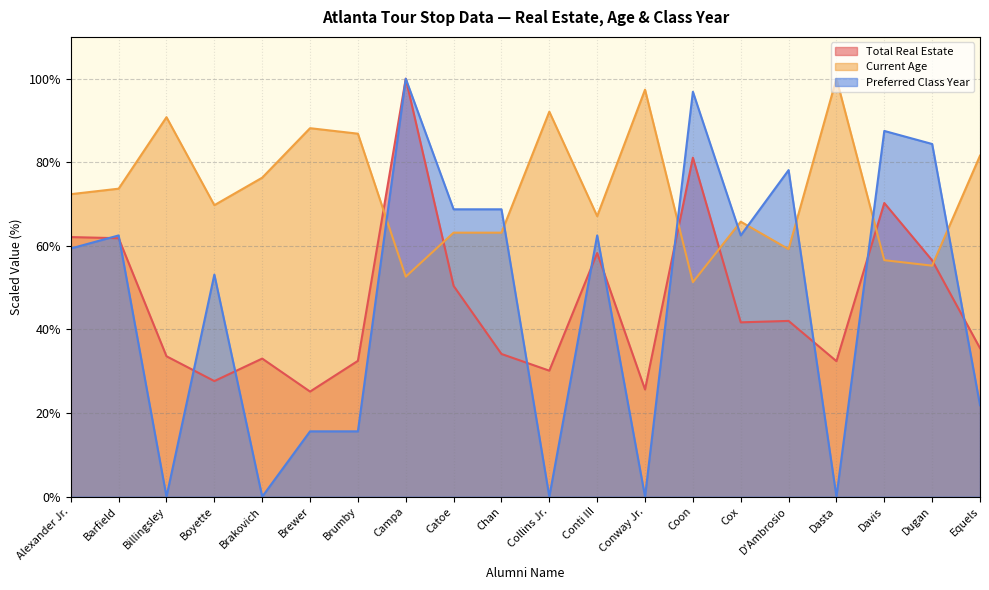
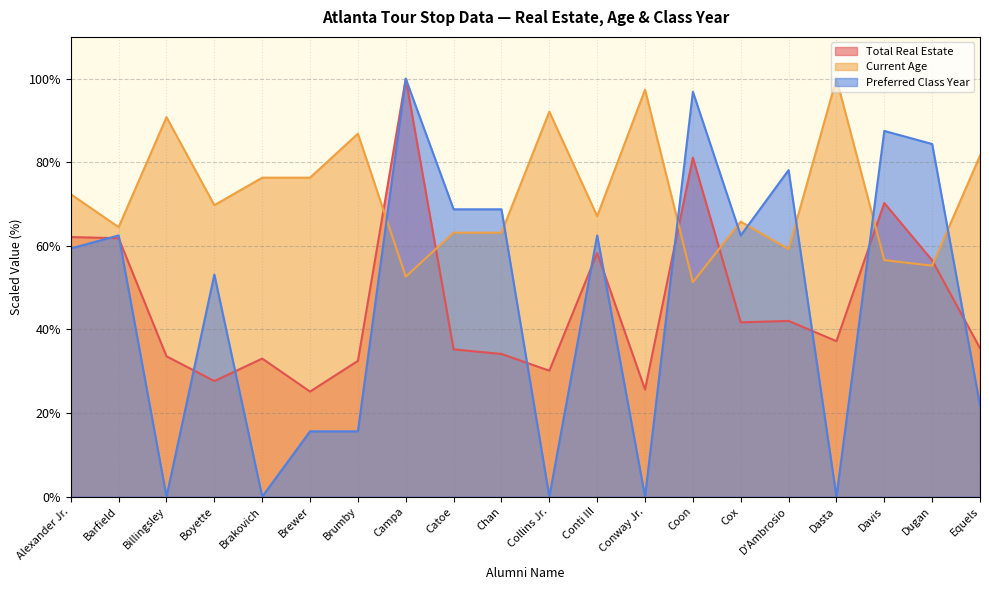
Current Age, Barfield: 74% -> 64%
Current Age, Brewer: 88% -> 76%
Total Real Estate, Catoe: 50% -> 35%
Total Real Estate, Dasta: 32% -> 37%
